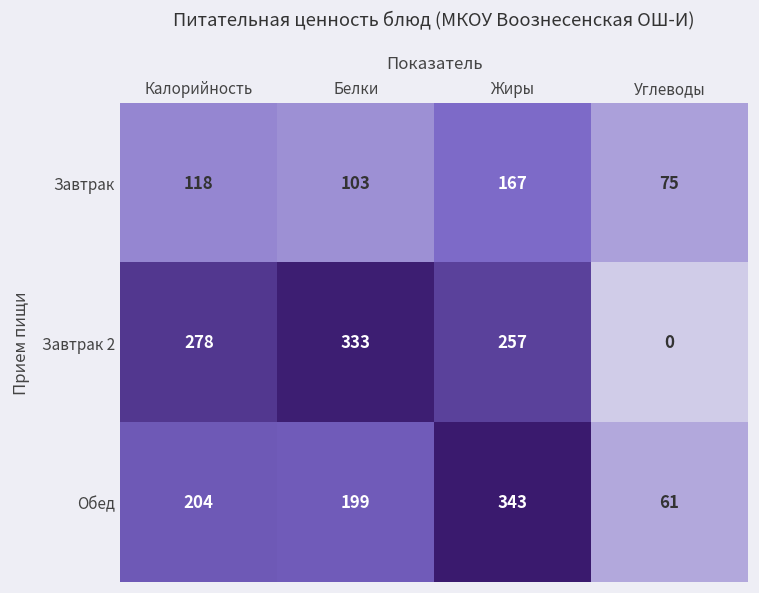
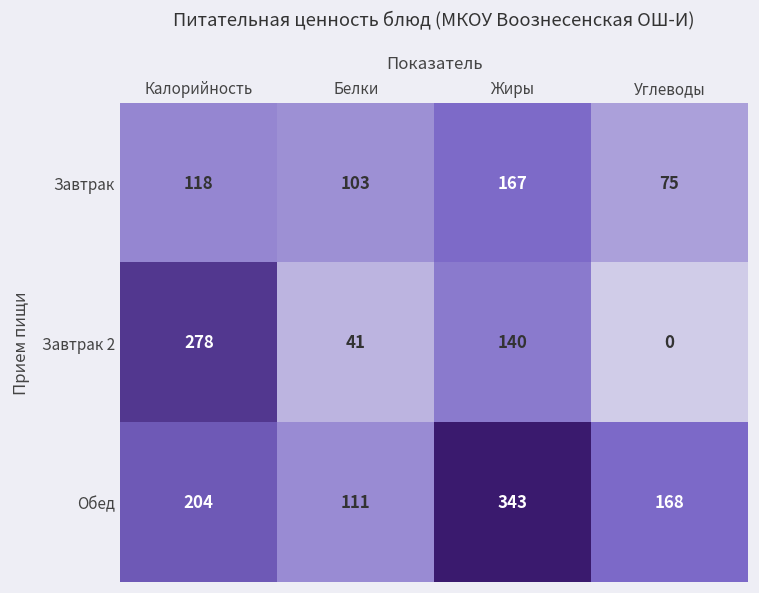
Завтрак 2, Белки: 333 -> 41
Завтрак 2, Жиры: 257 -> 140
Обед, Белки: 199 -> 111
Обед, Углеводы: 61 -> 168
